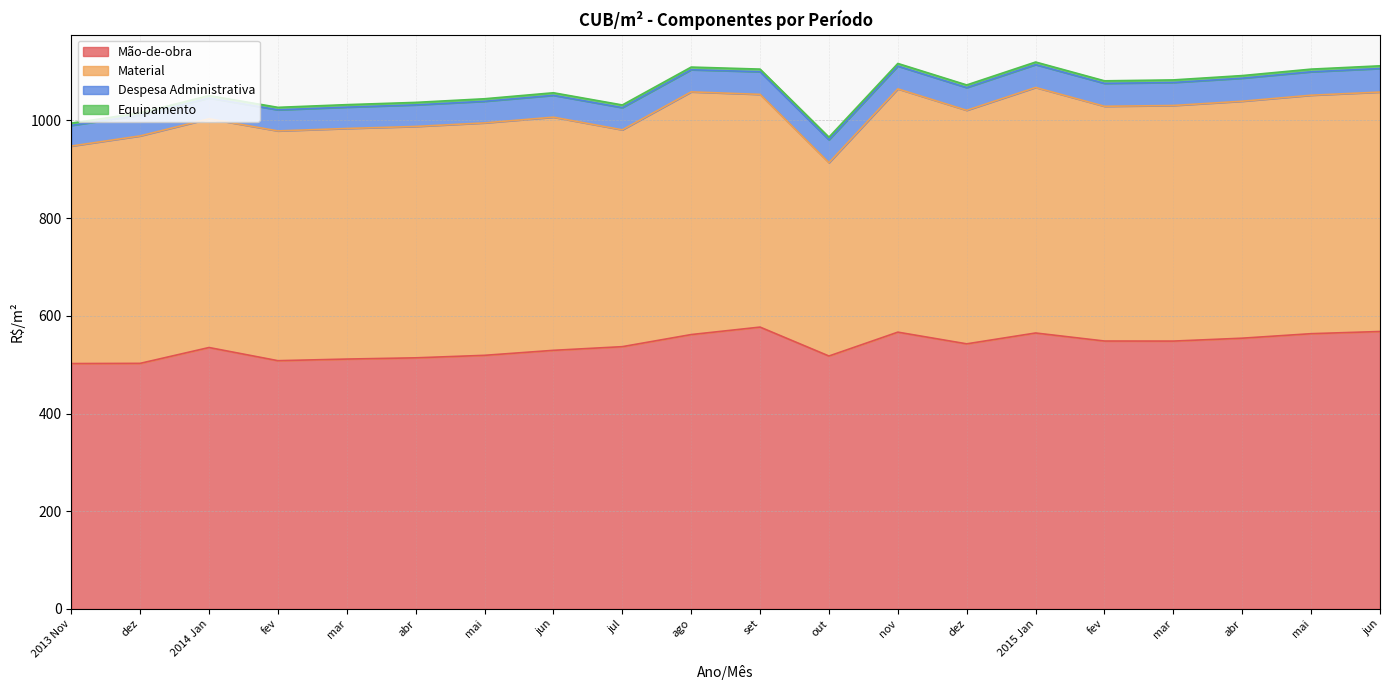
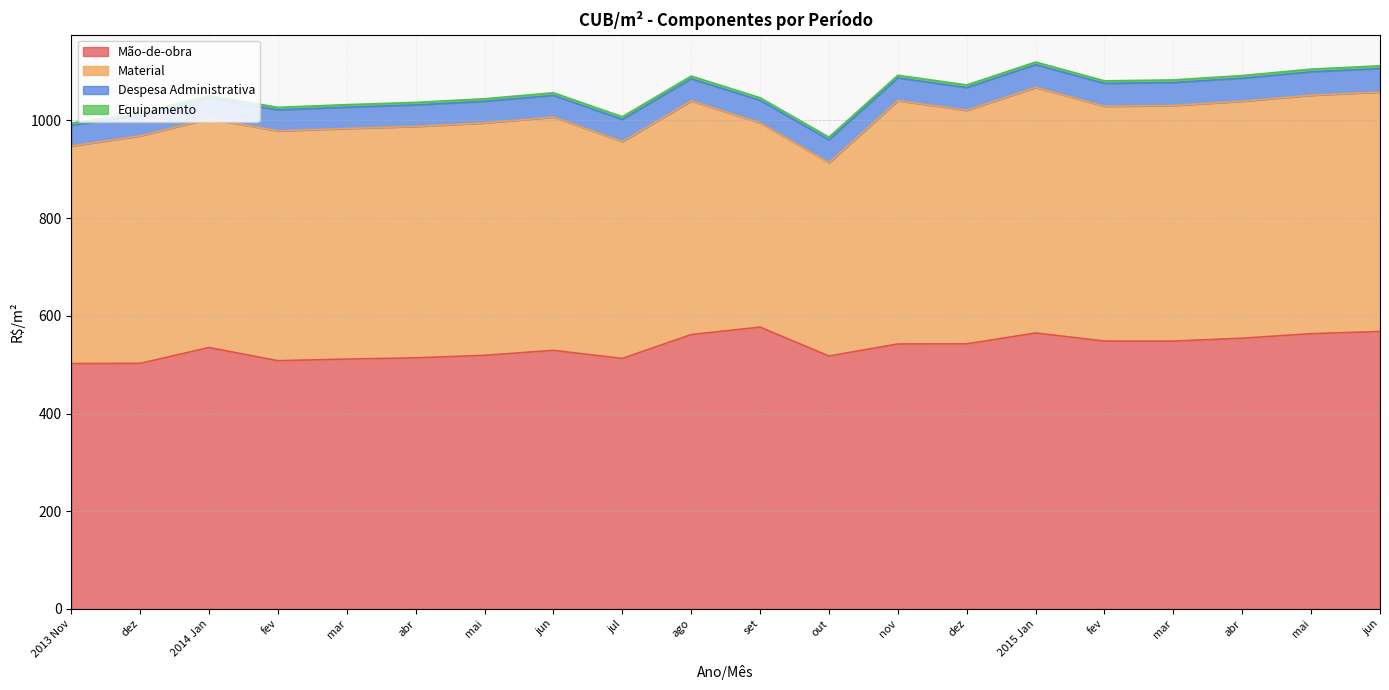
Mão-de-obra, jul: 540 -> 510
Material, ago: 500 -> 480
Material, set: 480 -> 420
Mão-de-obra, nov: 570 -> 540
